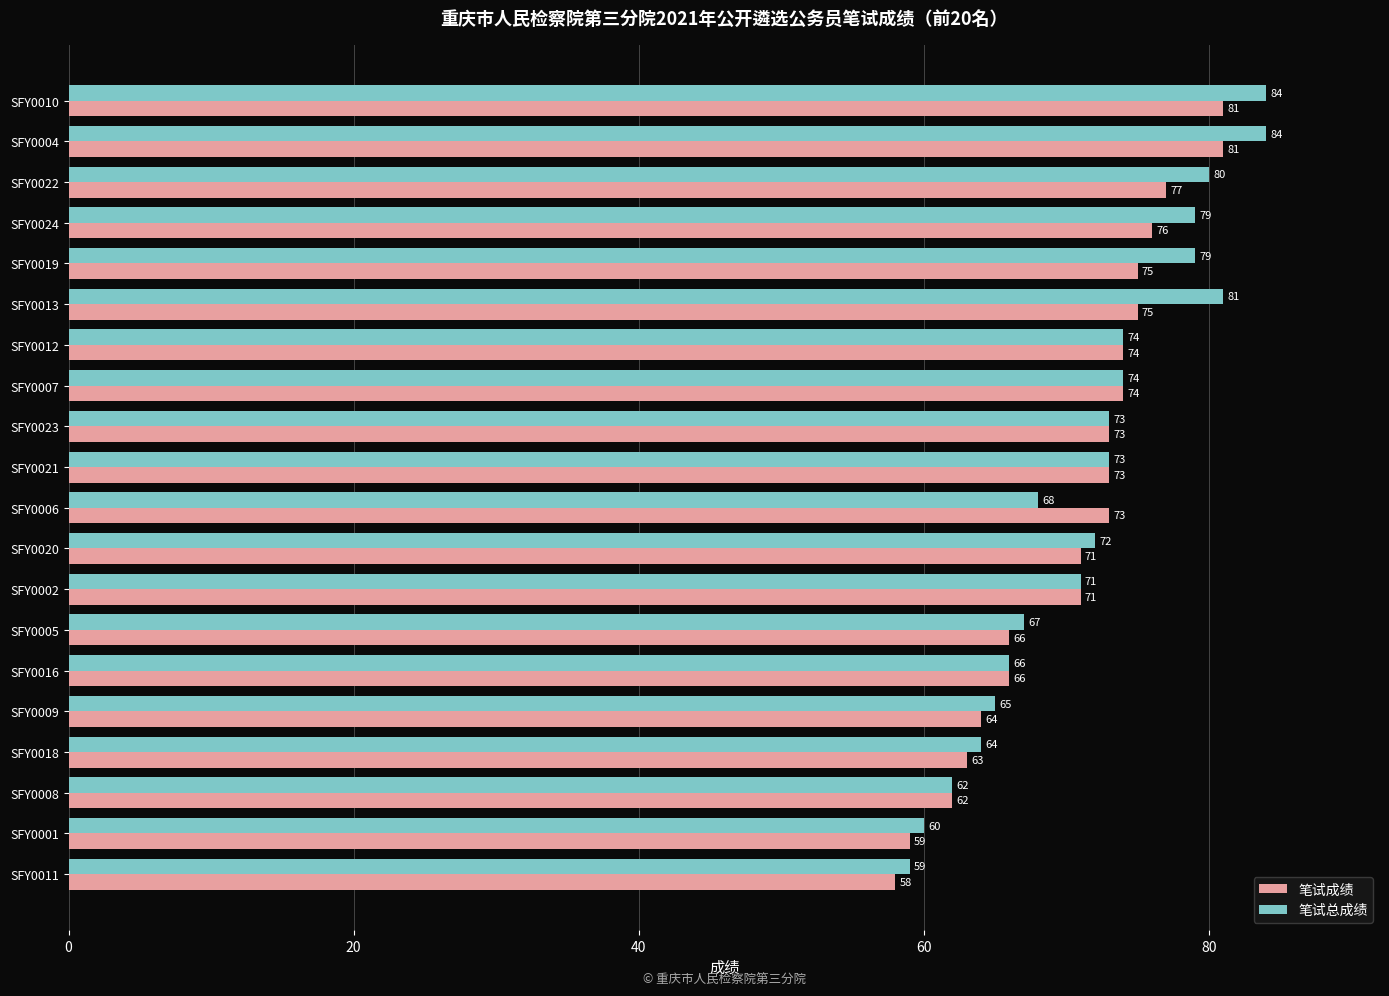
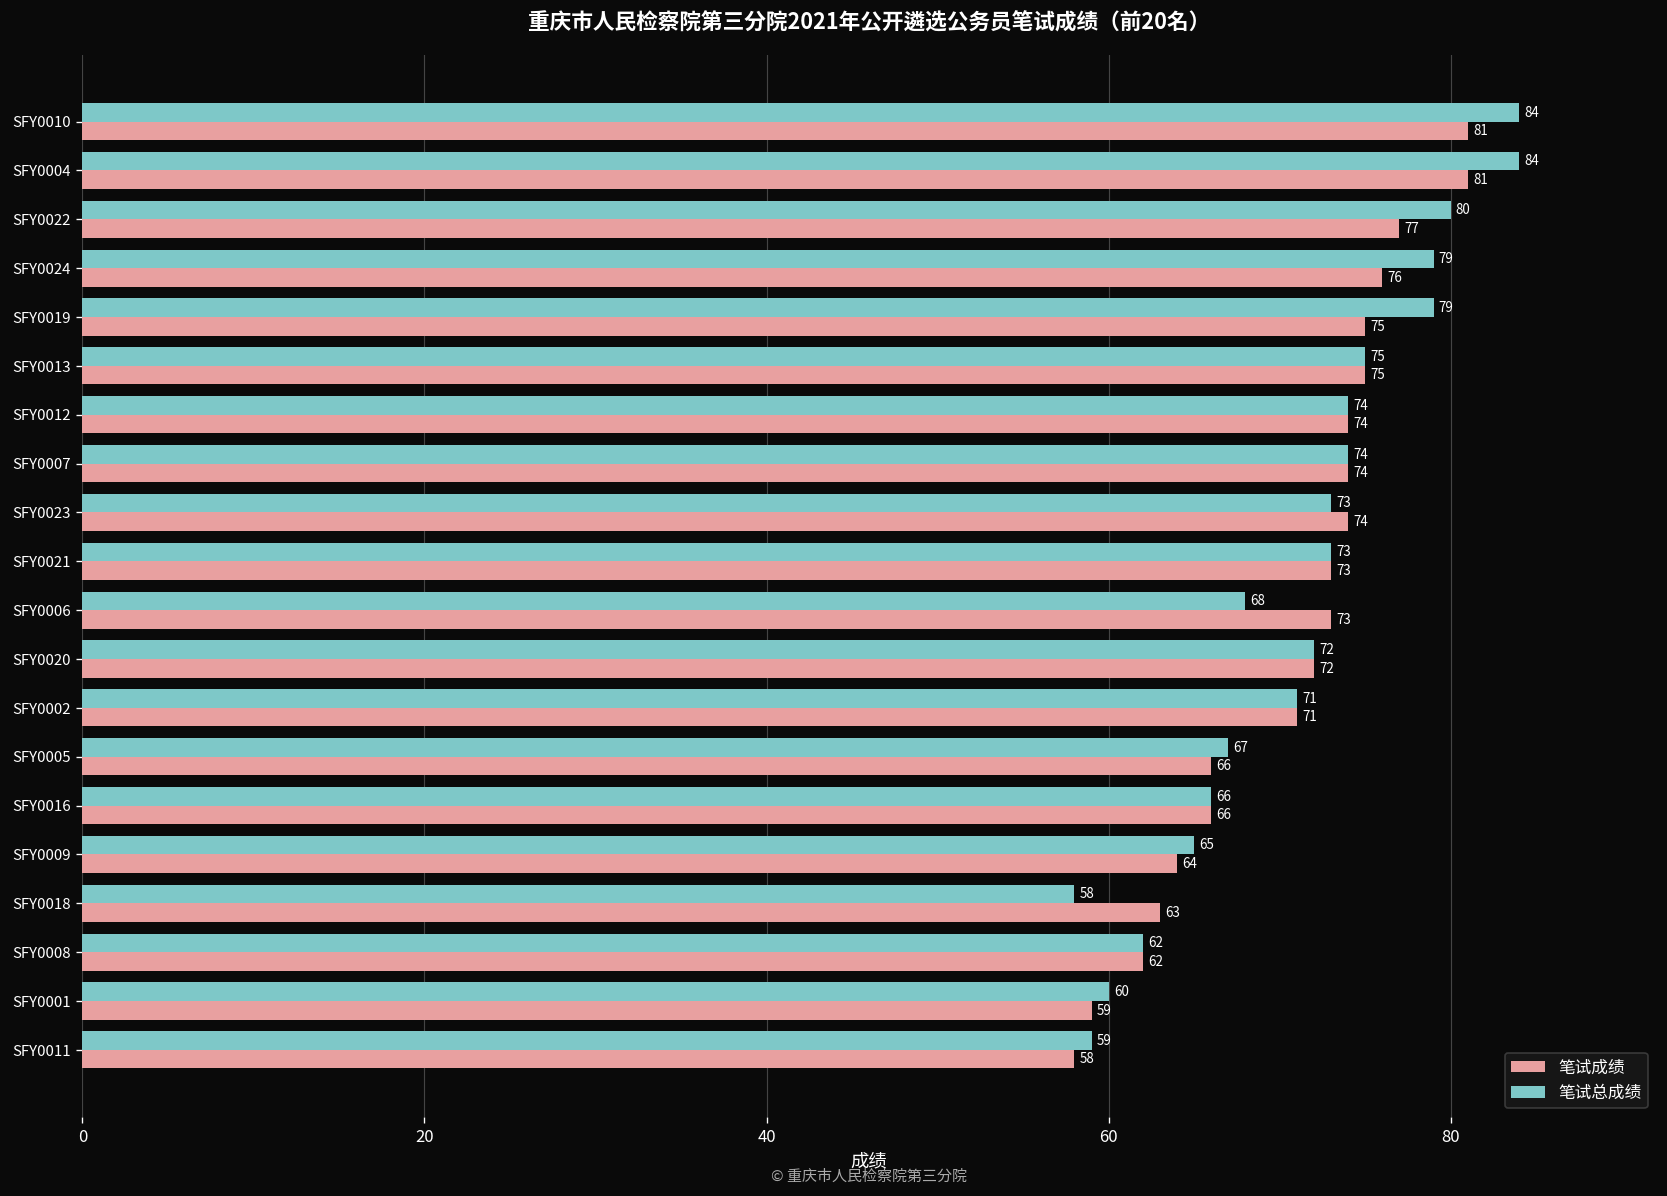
笔试总成绩, SFY0013: 81 -> 75
笔试成绩, SFY0023: 73 -> 74
笔试成绩, SFY0020: 71 -> 72
笔试总成绩, SFY0018: 64 -> 58
